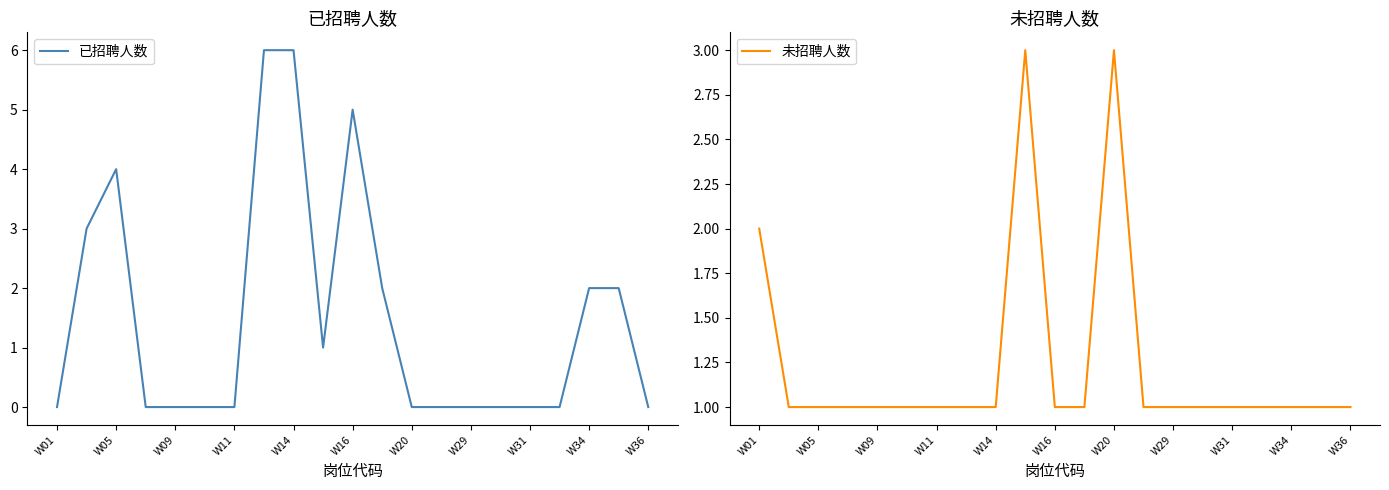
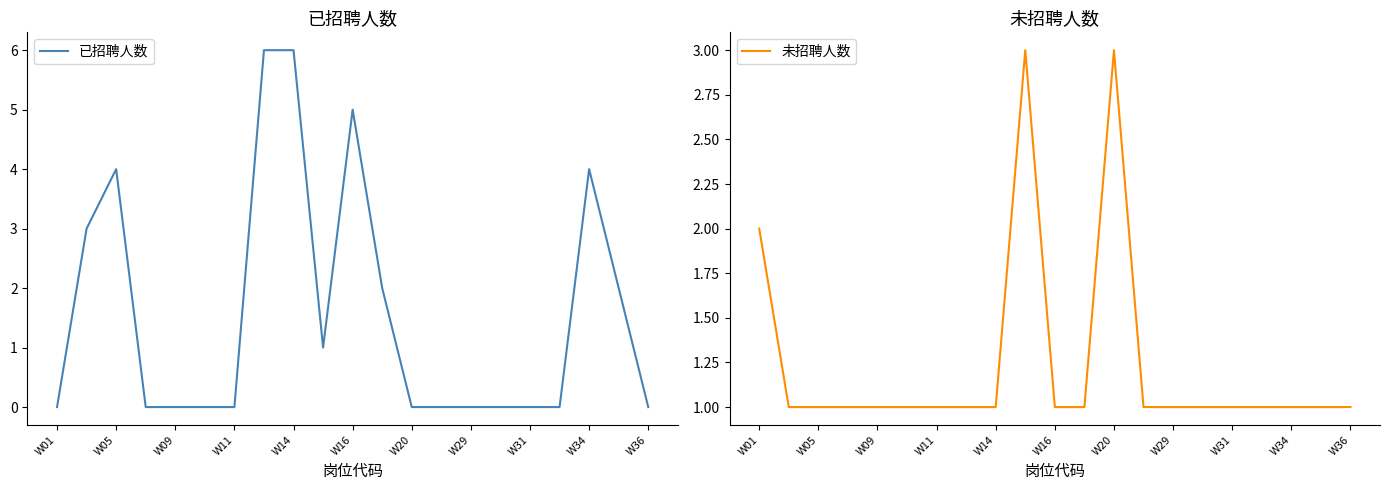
已招聘人数, W34: 2 -> 4
